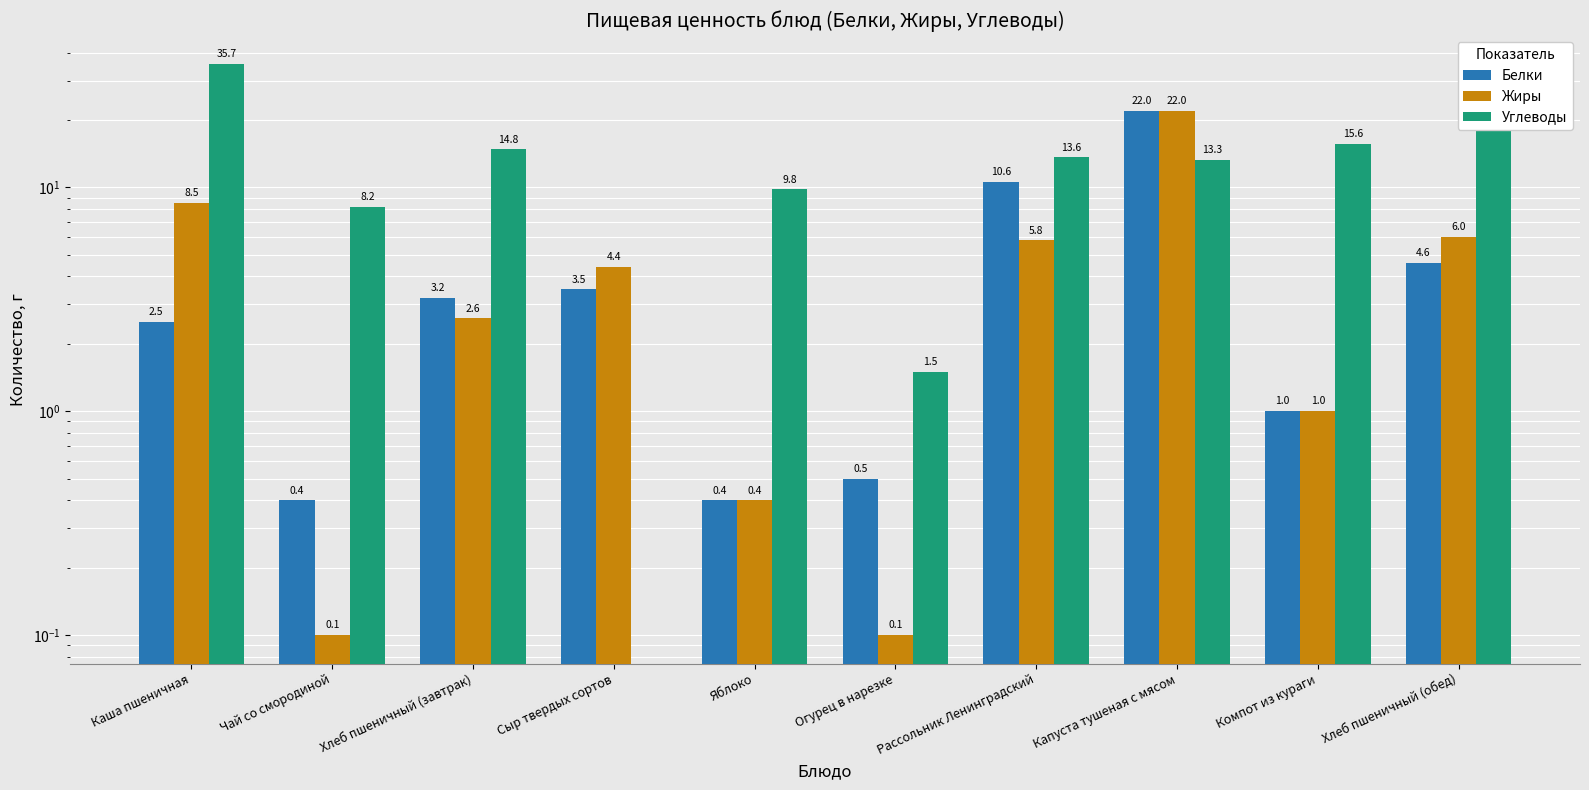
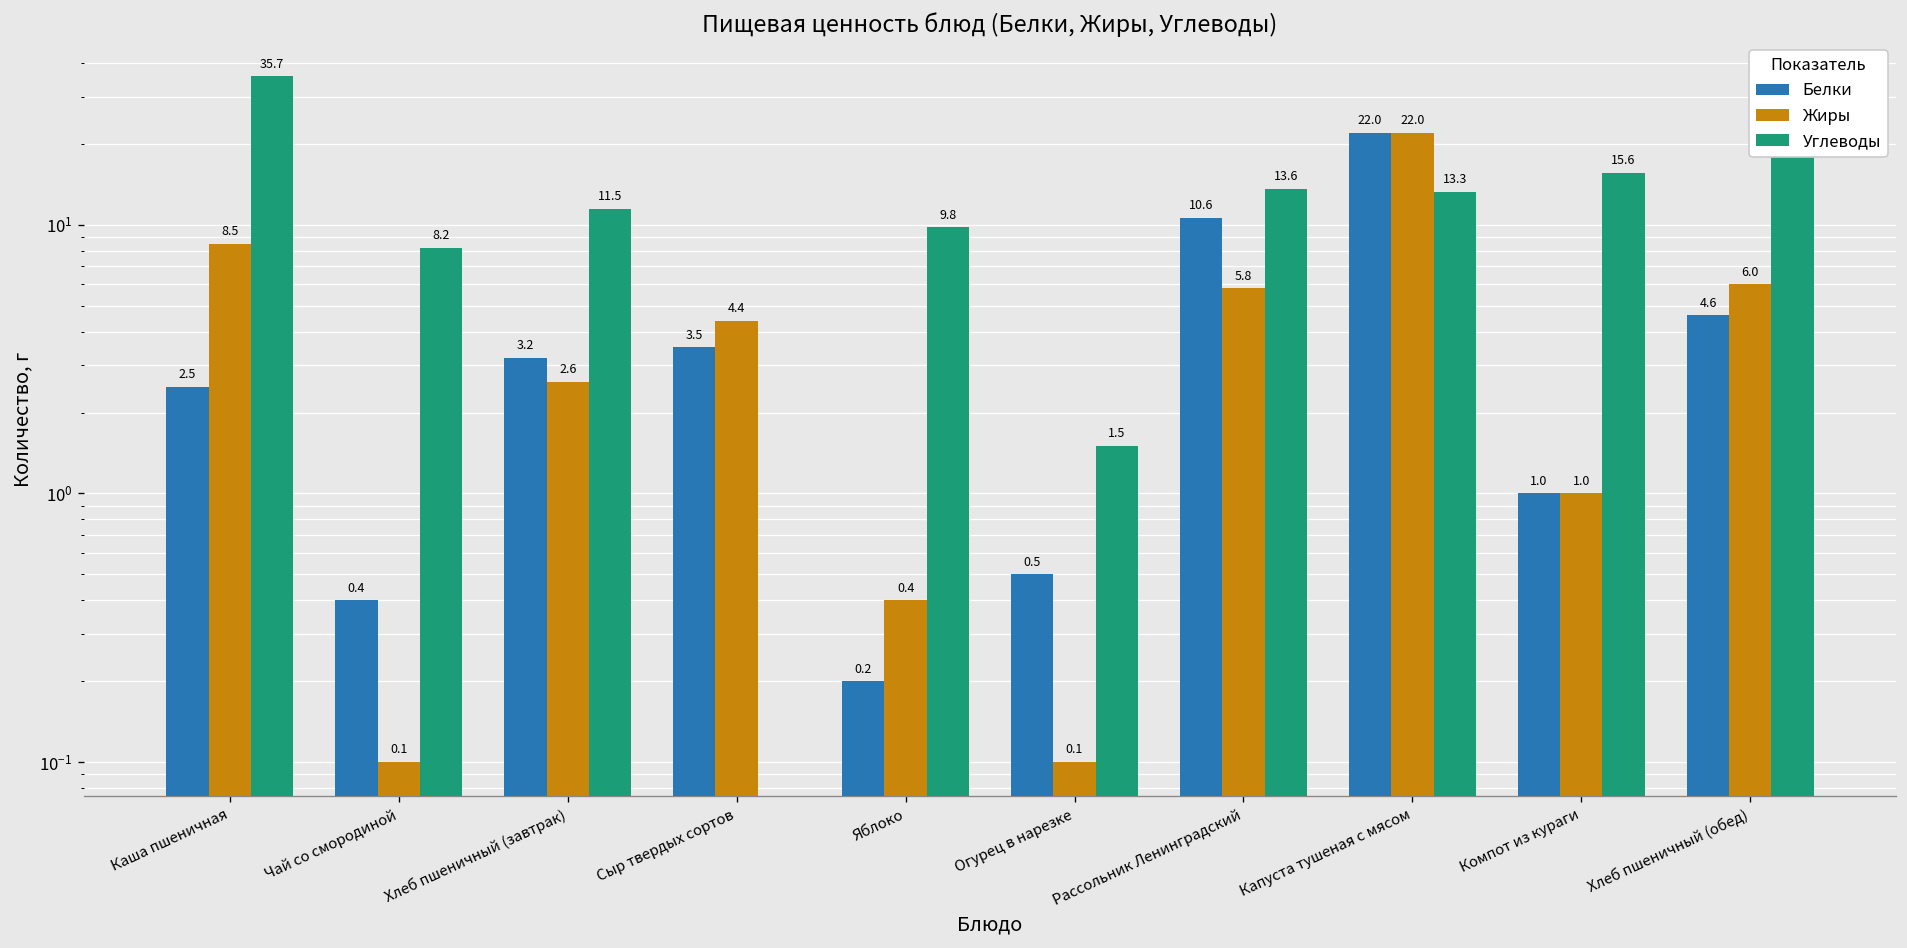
Углеводы, Хлеб пшеничный (завтрак): 14.8 -> 11.5
Белки, Яблоко: 0.4 -> 0.2
